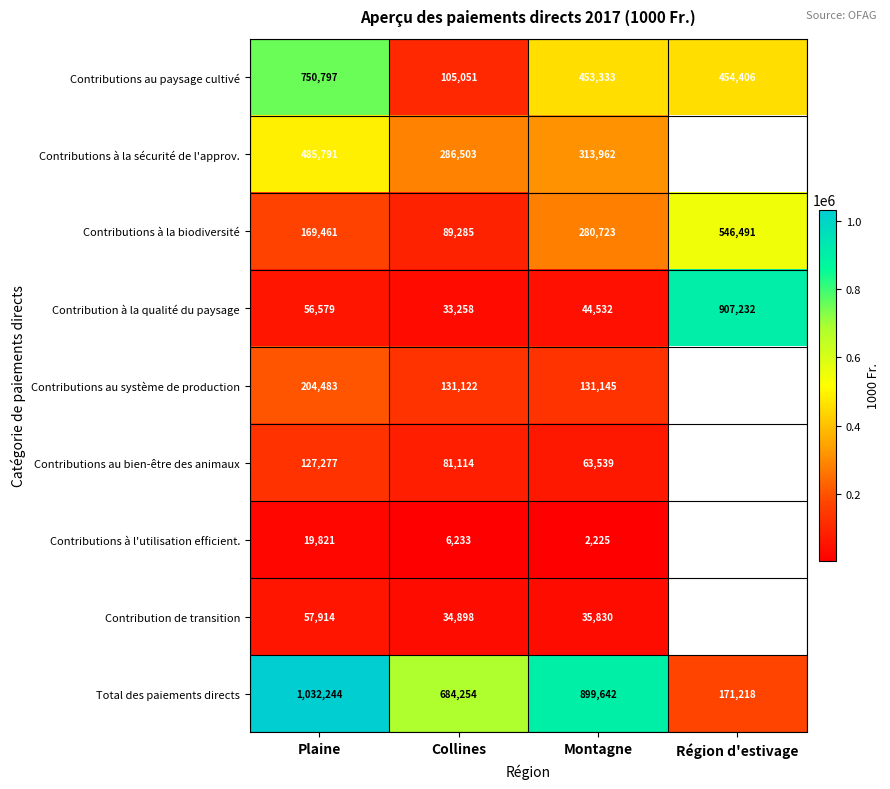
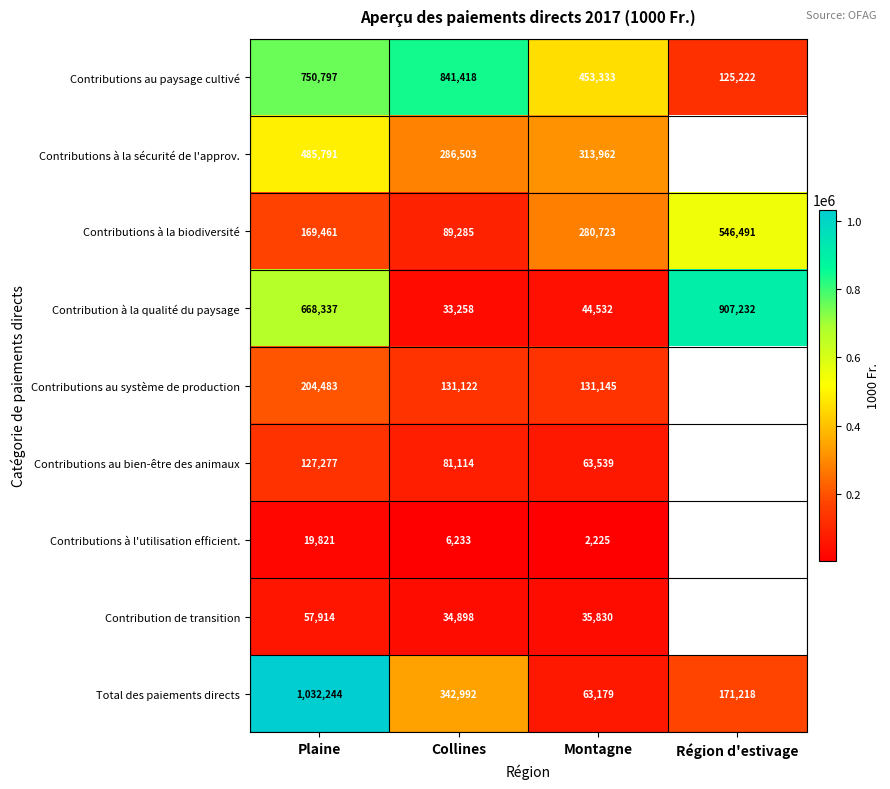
Contributions au paysage cultivé, Collines: 105,051 -> 841,418
Contributions au paysage cultivé, Région d'estivage: 454,406 -> 125,222
Contribution à la qualité du paysage, Plaine: 56,579 -> 668,337
Total des paiements directs, Collines: 684,254 -> 342,992
Total des paiements directs, Montagne: 899,642 -> 63,179
